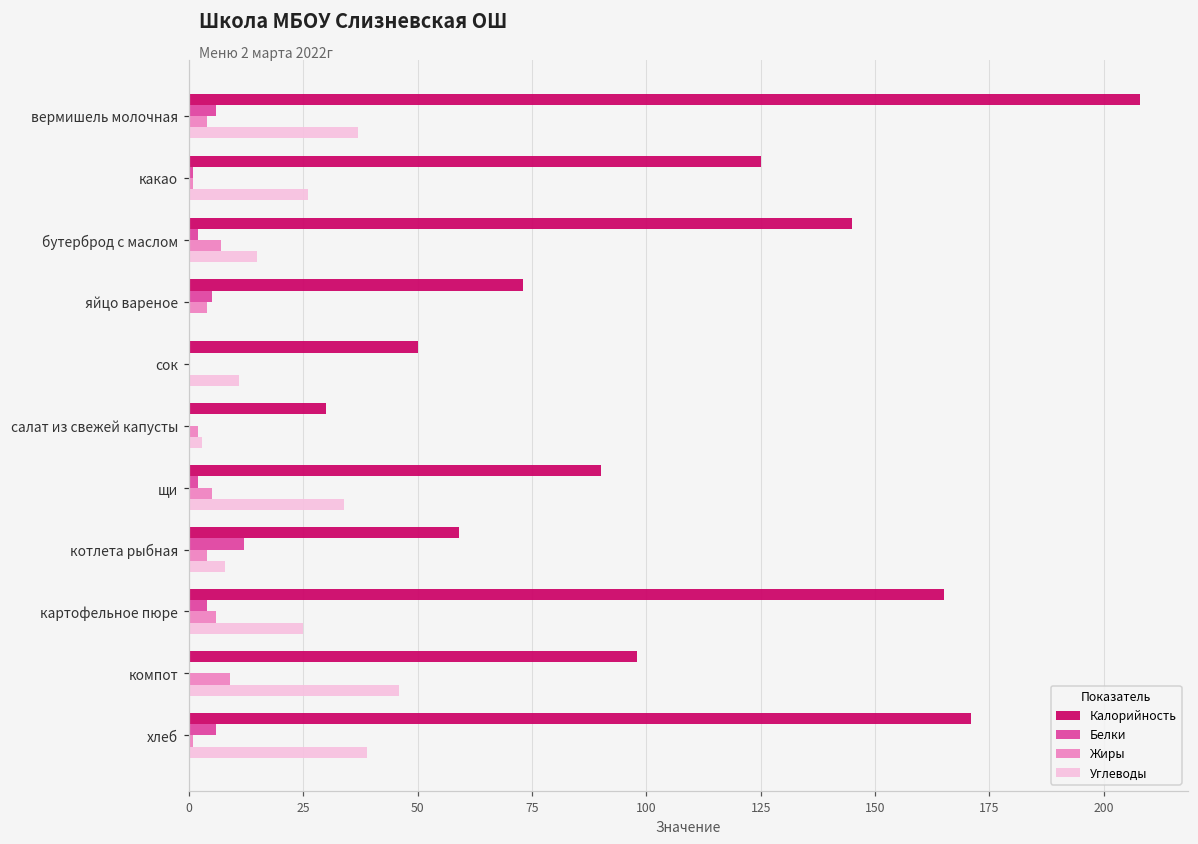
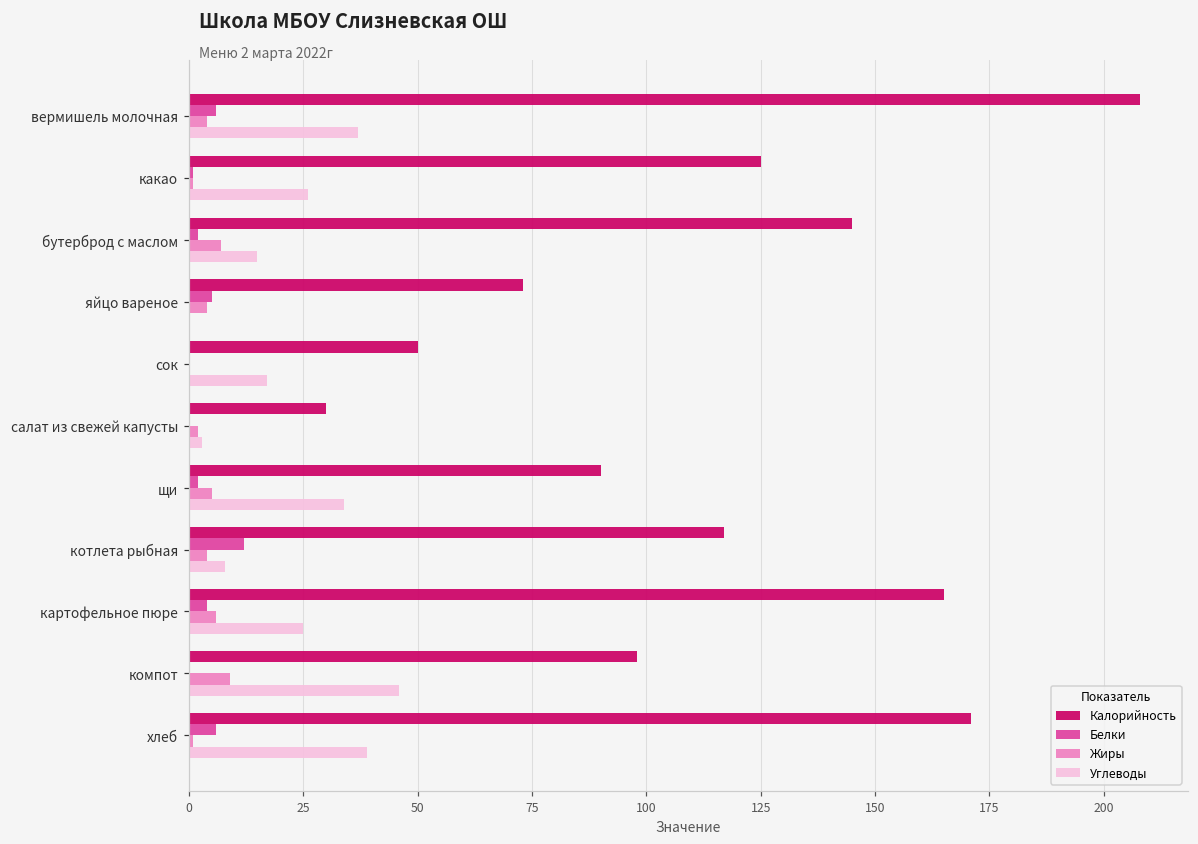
Углеводы, сок: 11 -> 17
Калорийность, котлета рыбная: 59 -> 117
